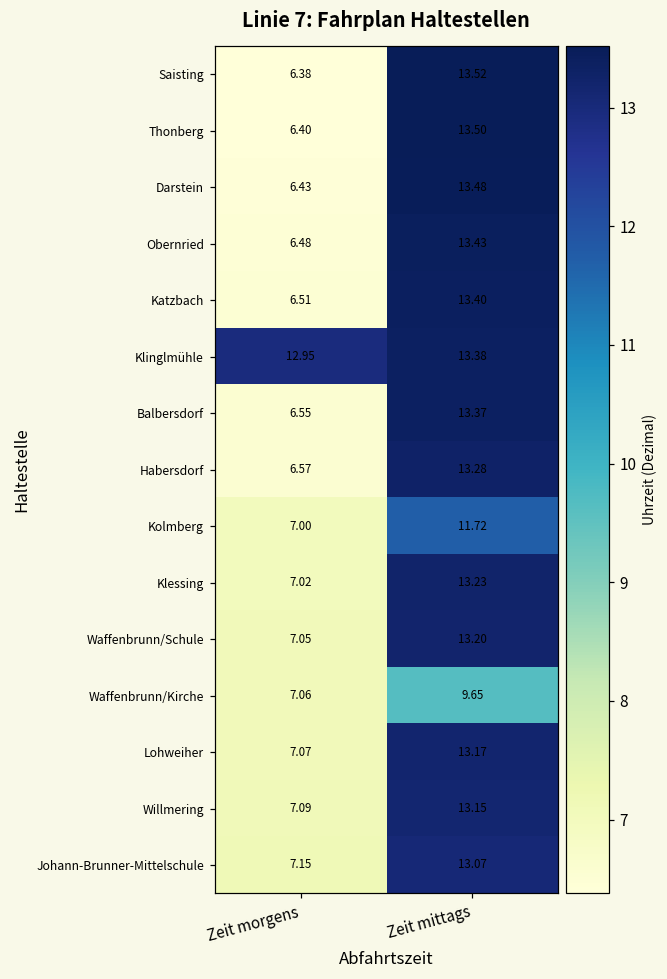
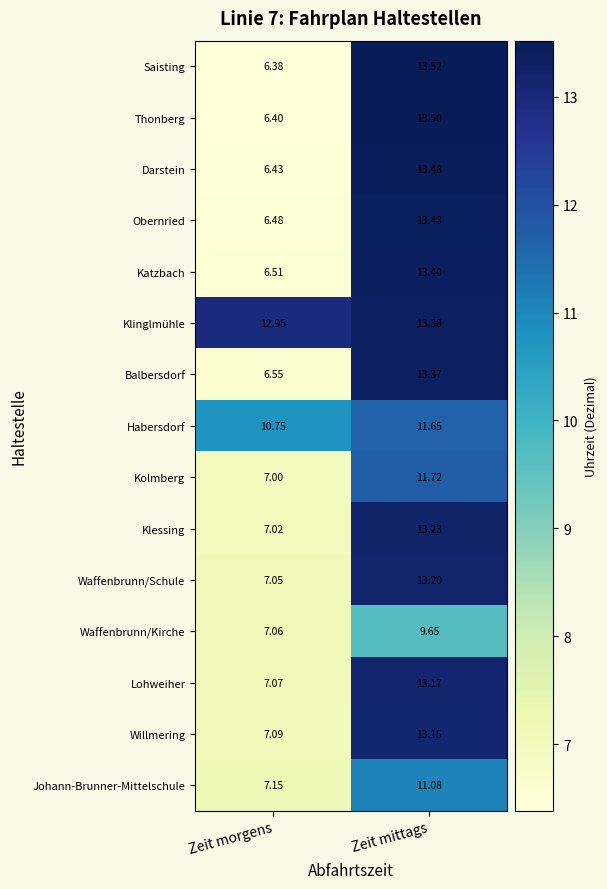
Habersdorf, Zeit morgens: 6.57 -> 10.75
Habersdorf, Zeit mittags: 13.28 -> 11.65
Johann-Brunner-Mittelschule, Zeit mittags: 13.07 -> 11.08
